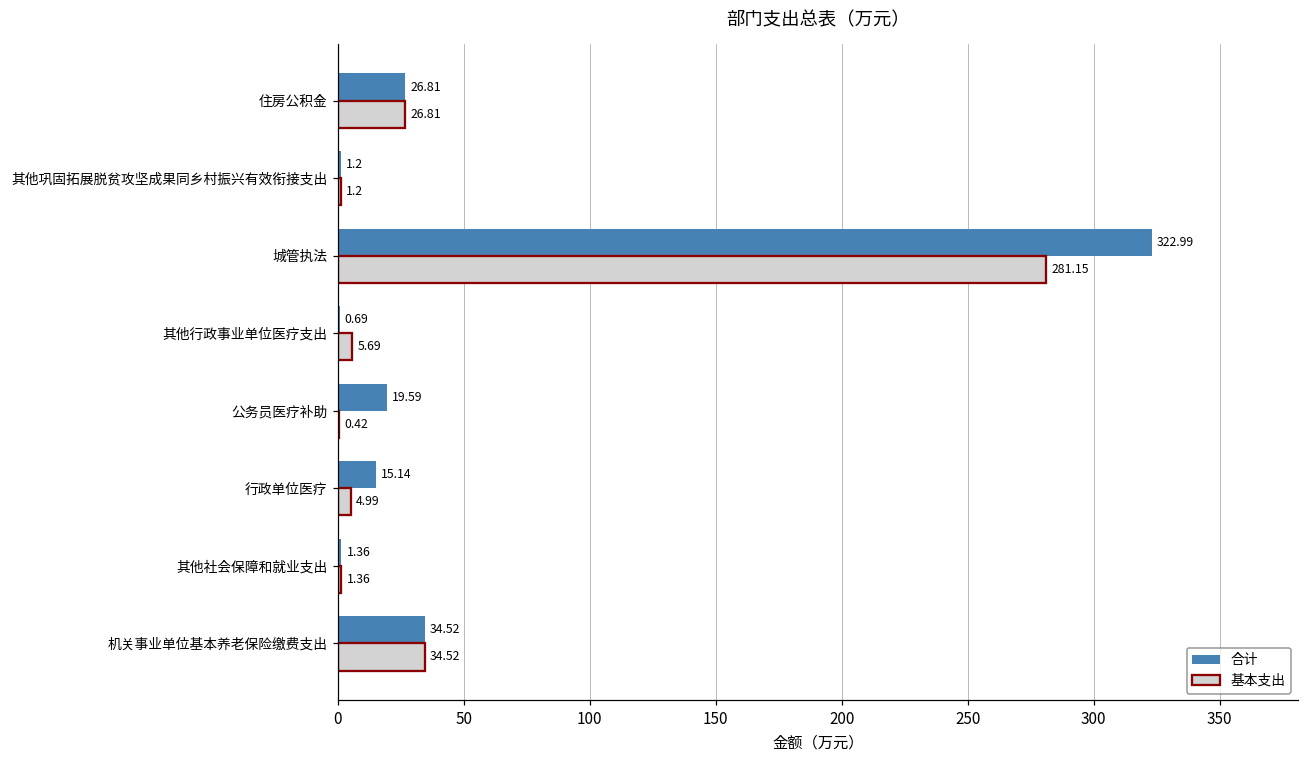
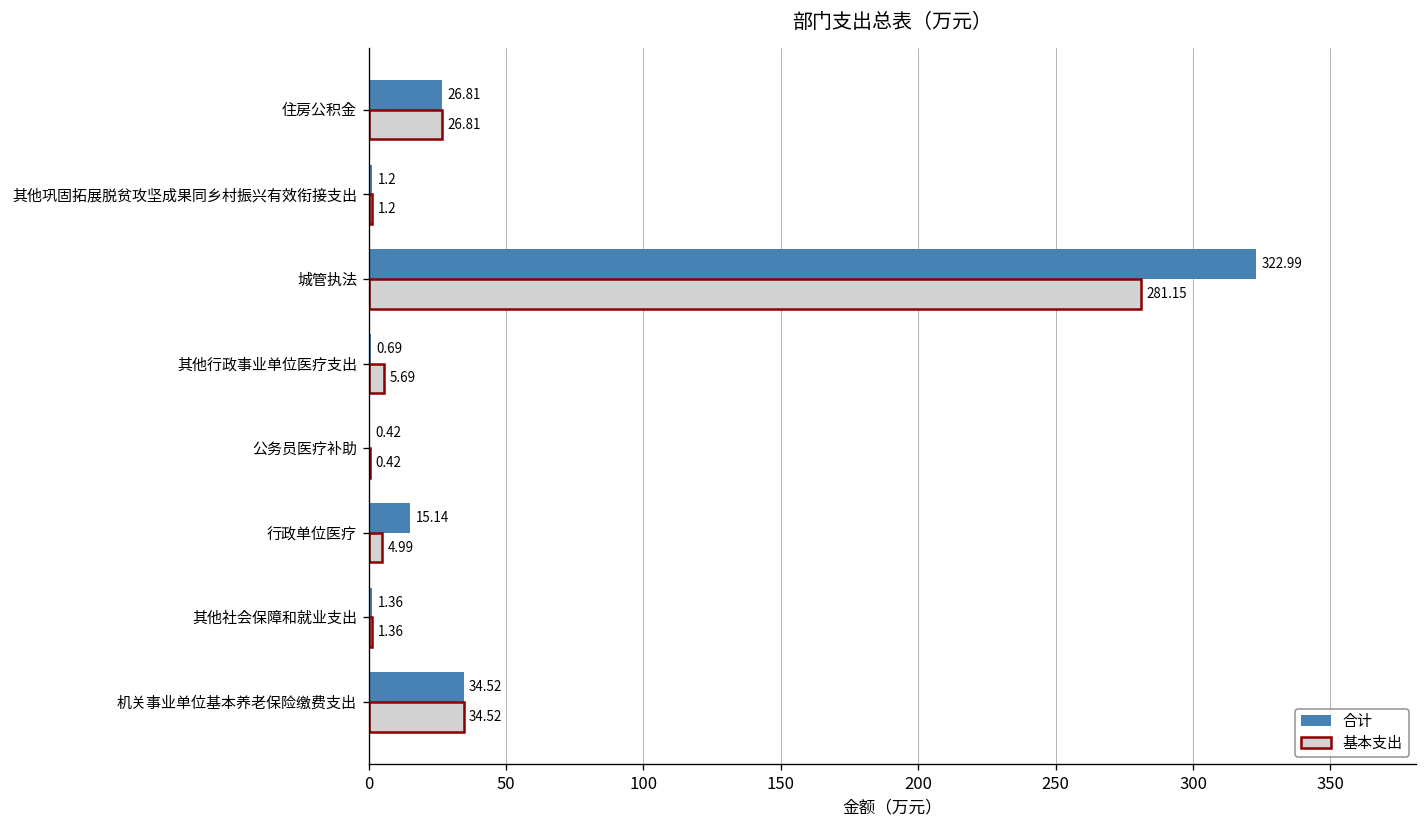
合计, 公务员医疗补助: 19.59 -> 0.42
